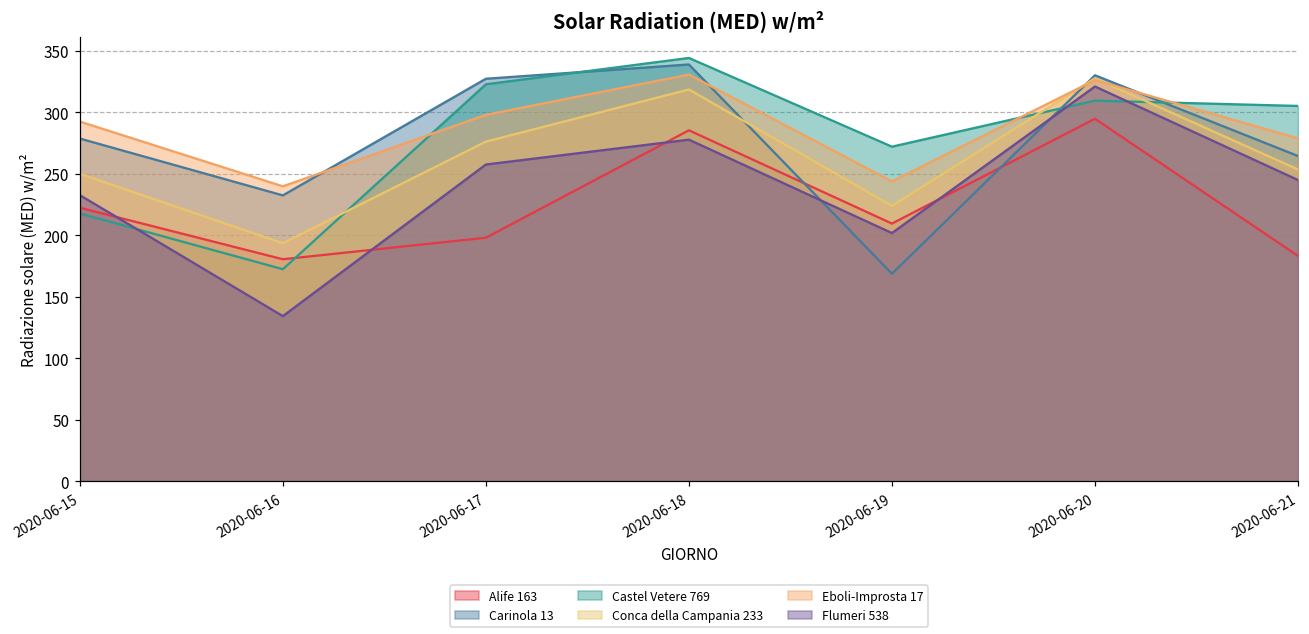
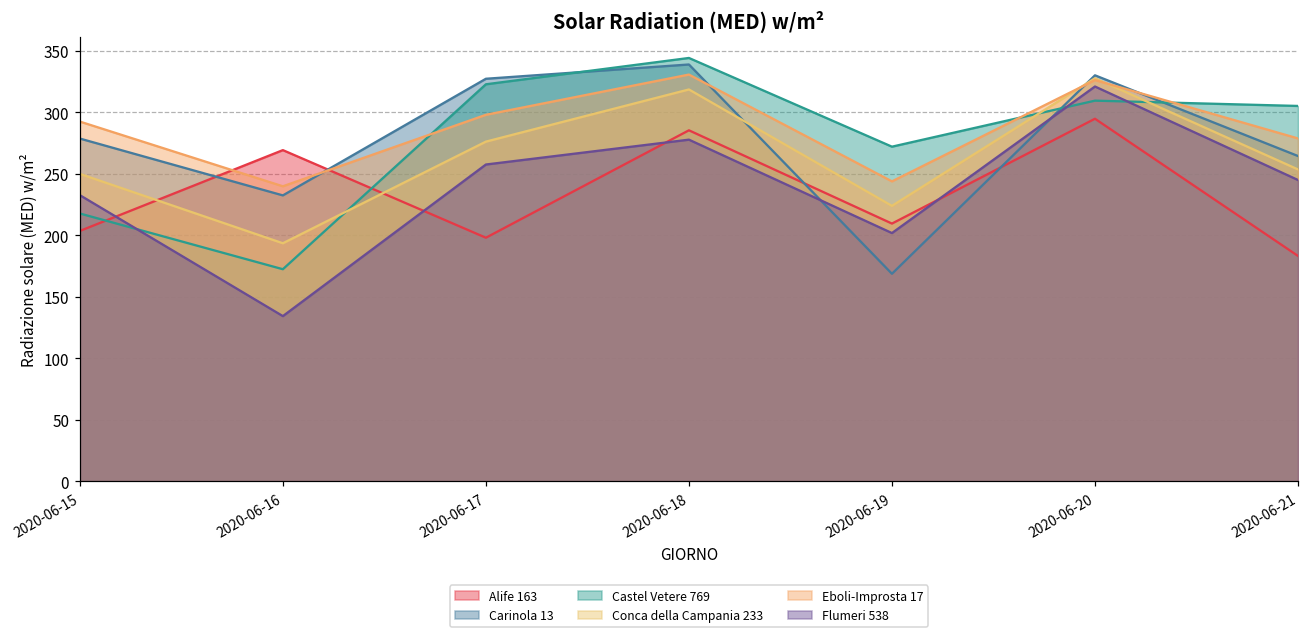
Alife 163, 2020-06-15: 222 -> 203
Alife 163, 2020-06-16: 180 -> 269
